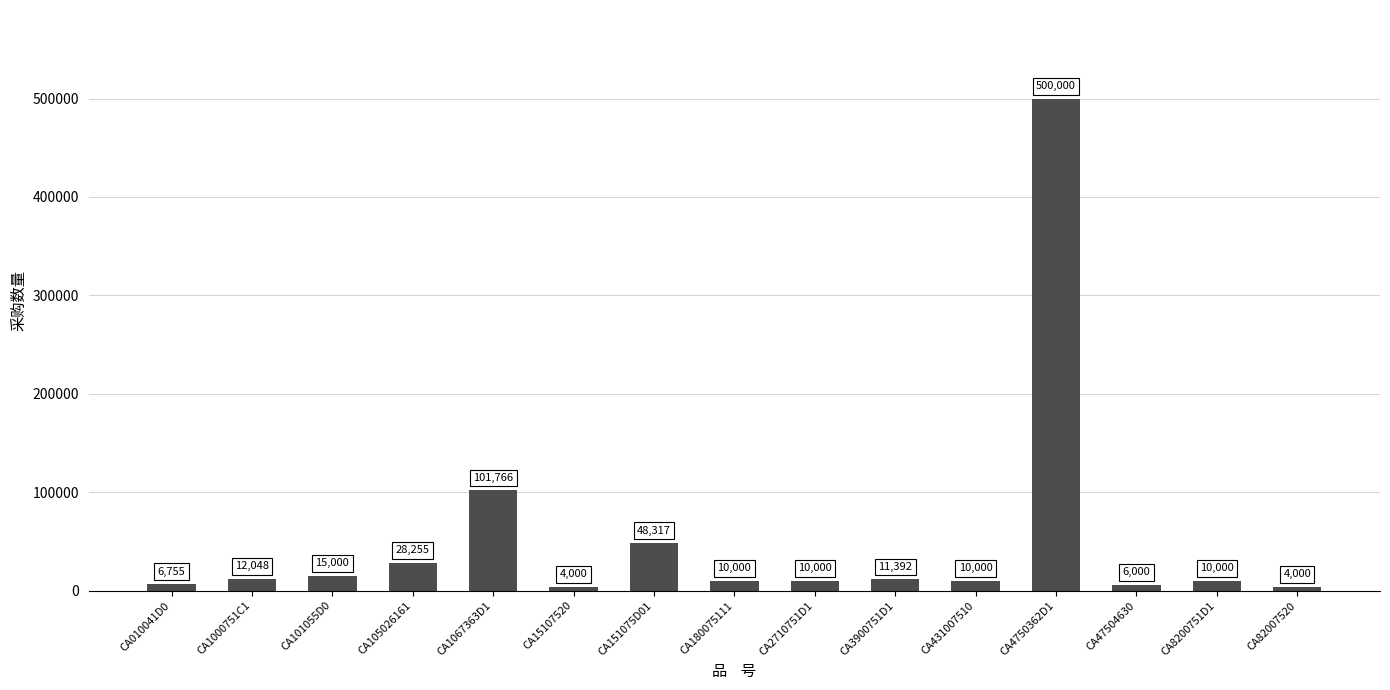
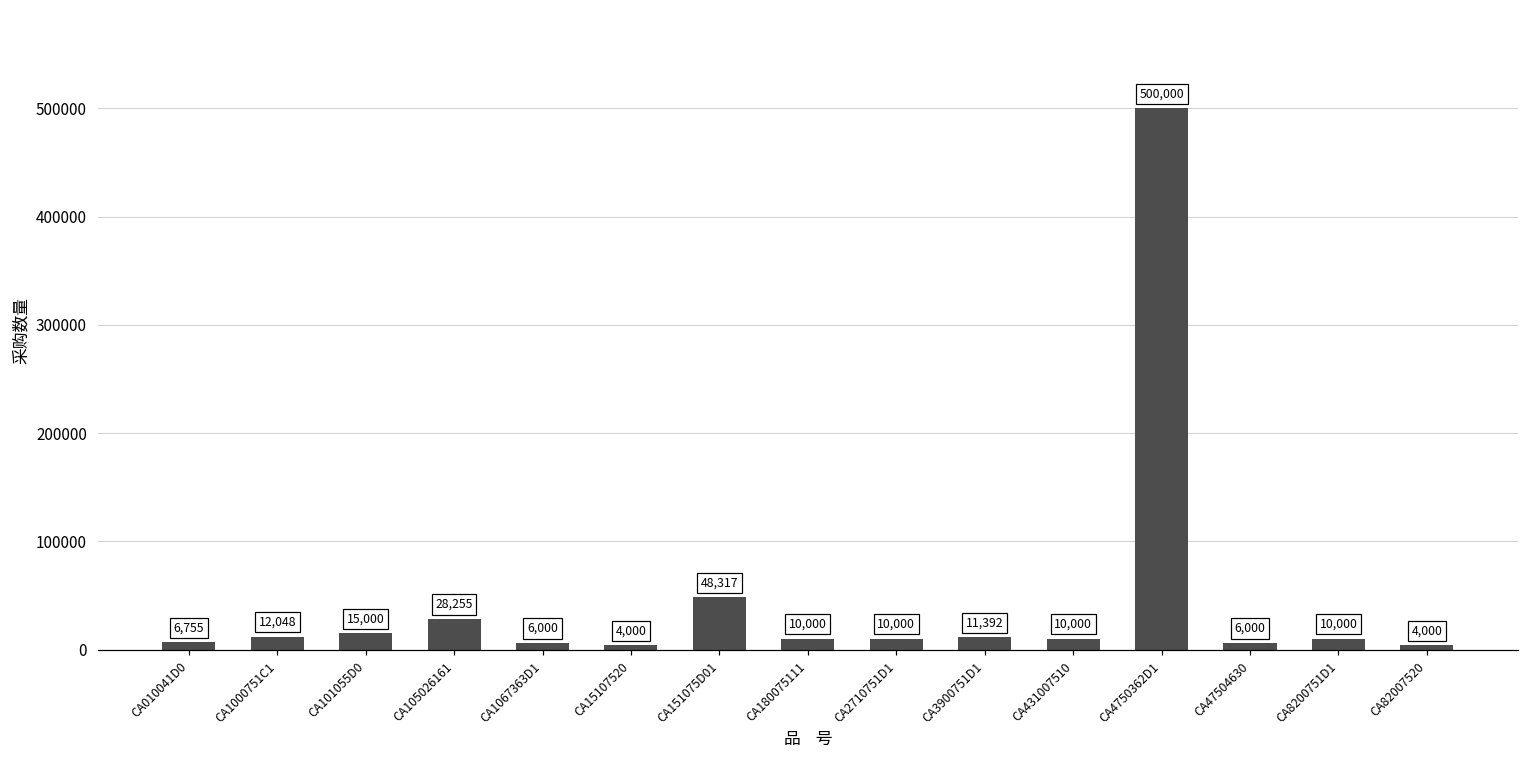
CA1067363D1: 101,766 -> 6,000
